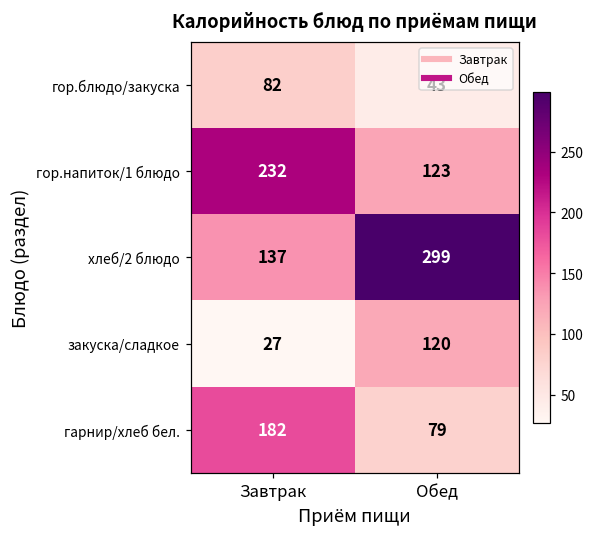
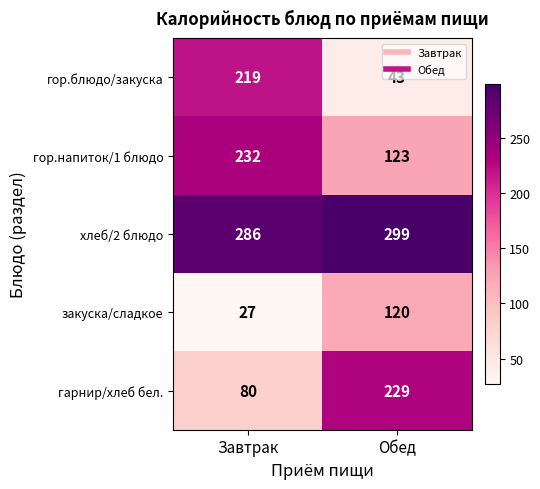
гор.блюдо/закуска, Завтрак: 82 -> 219
хлеб/2 блюдо, Завтрак: 137 -> 286
гарнир/хлеб бел., Завтрак: 182 -> 80
гарнир/хлеб бел., Обед: 79 -> 229
